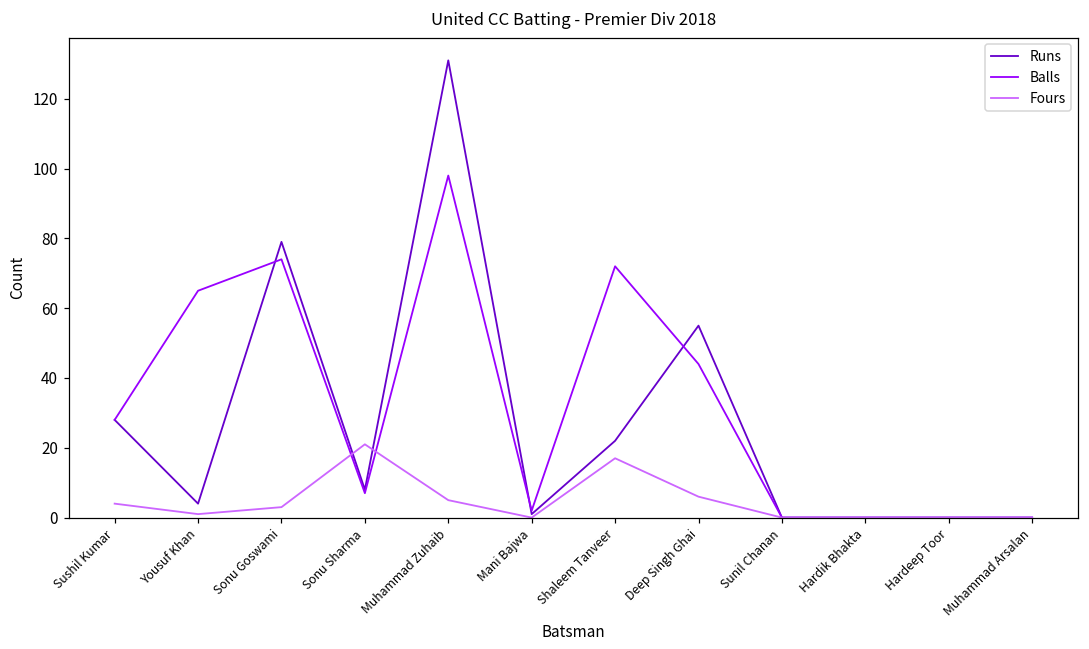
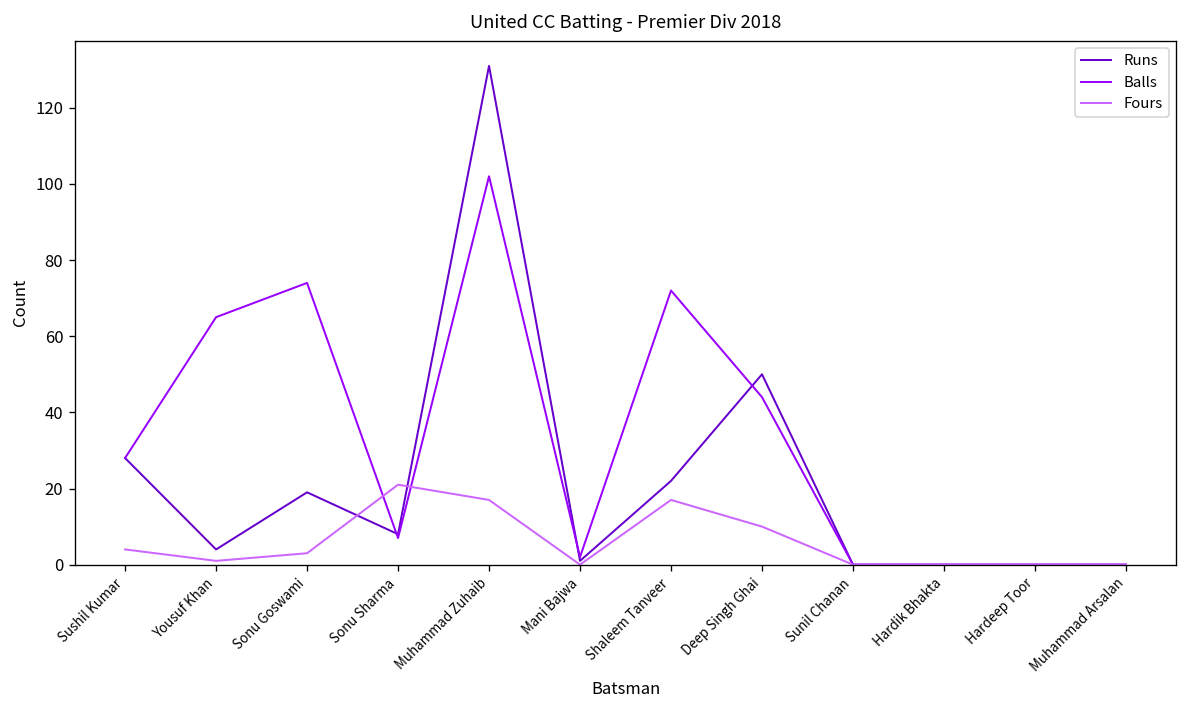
Runs, Sonu Goswami: 79 -> 19
Balls, Muhammad Zuhaib: 98 -> 102
Fours, Muhammad Zuhaib: 5 -> 17
Runs, Deep Singh Ghai: 55 -> 50
Fours, Deep Singh Ghai: 6 -> 10
